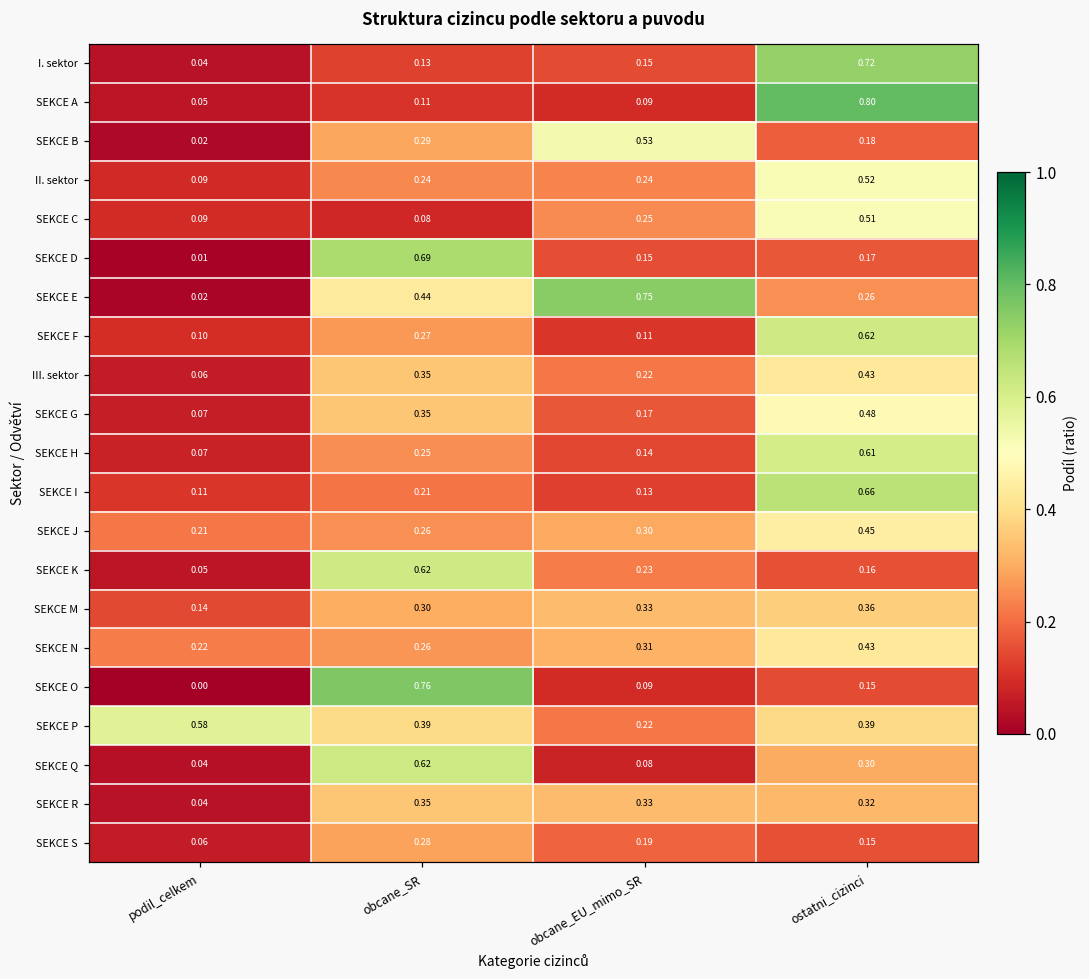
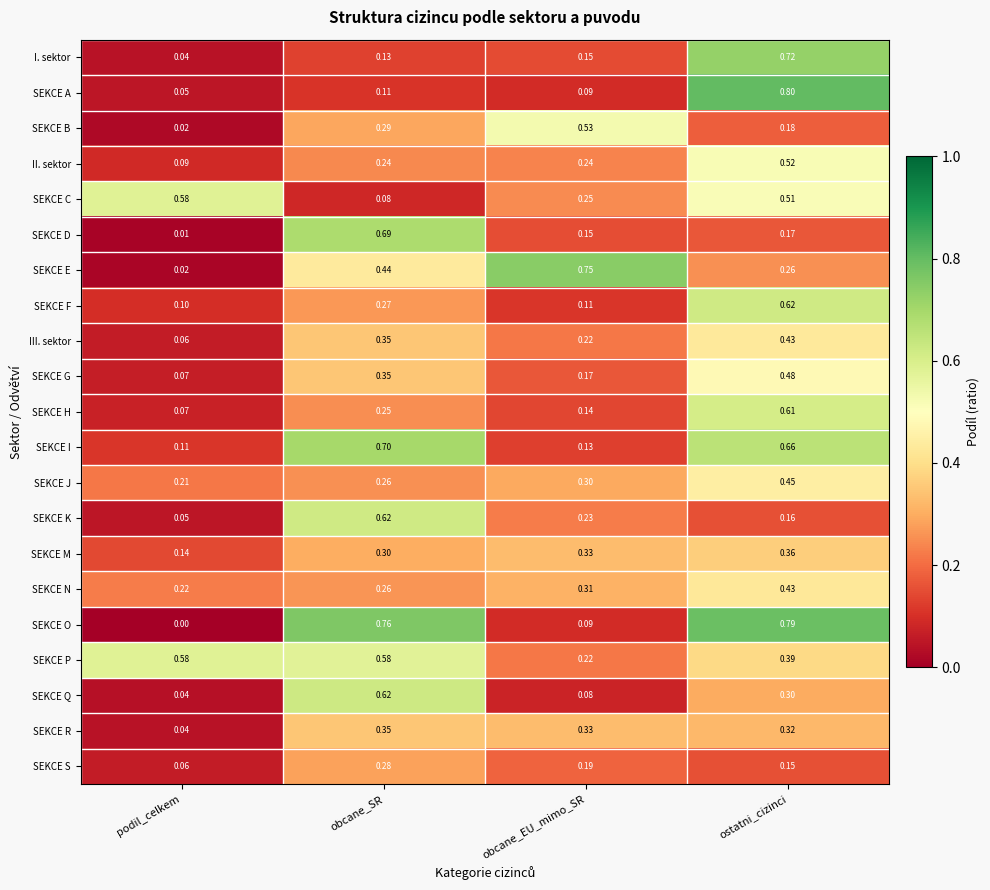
SEKCE C, podil_celkem: 0.09 -> 0.58
SEKCE I, obcane_SR: 0.21 -> 0.70
SEKCE O, ostatni_cizinci: 0.15 -> 0.79
SEKCE P, obcane_SR: 0.39 -> 0.58
